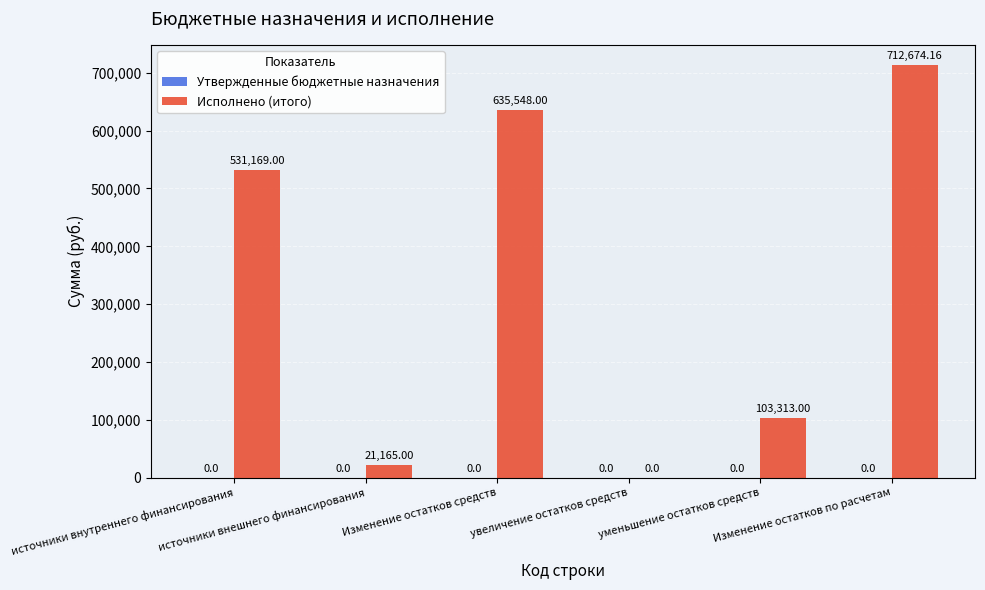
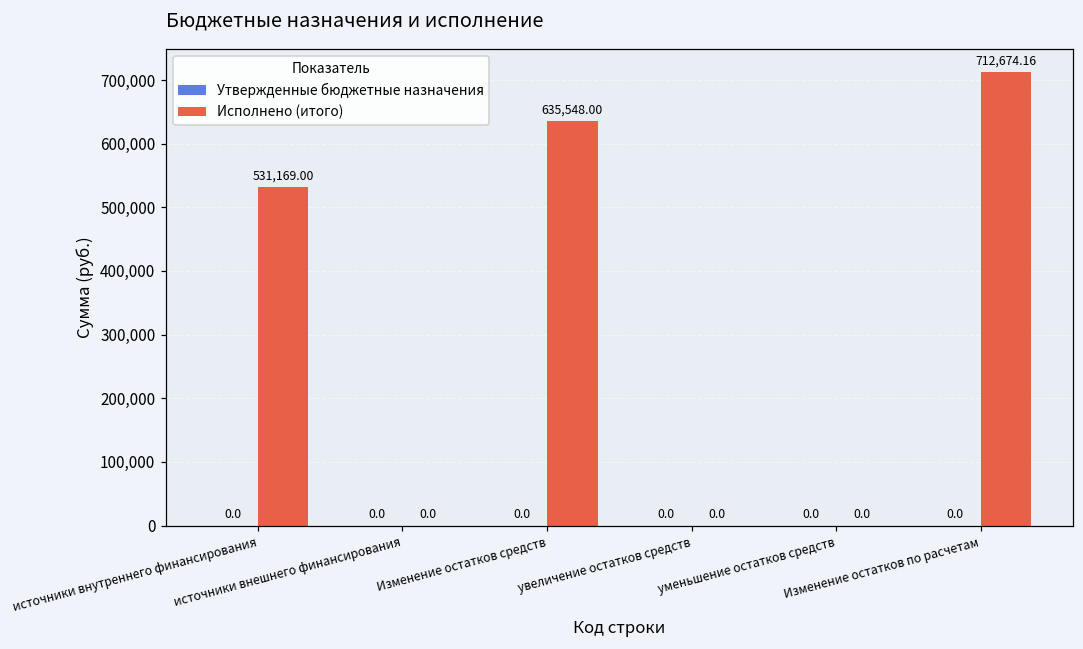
Исполнено (итого), источники внешнего финансирования: 21,165.00 -> 0.0
Исполнено (итого), уменьшение остатков средств: 103,313.00 -> 0.0
